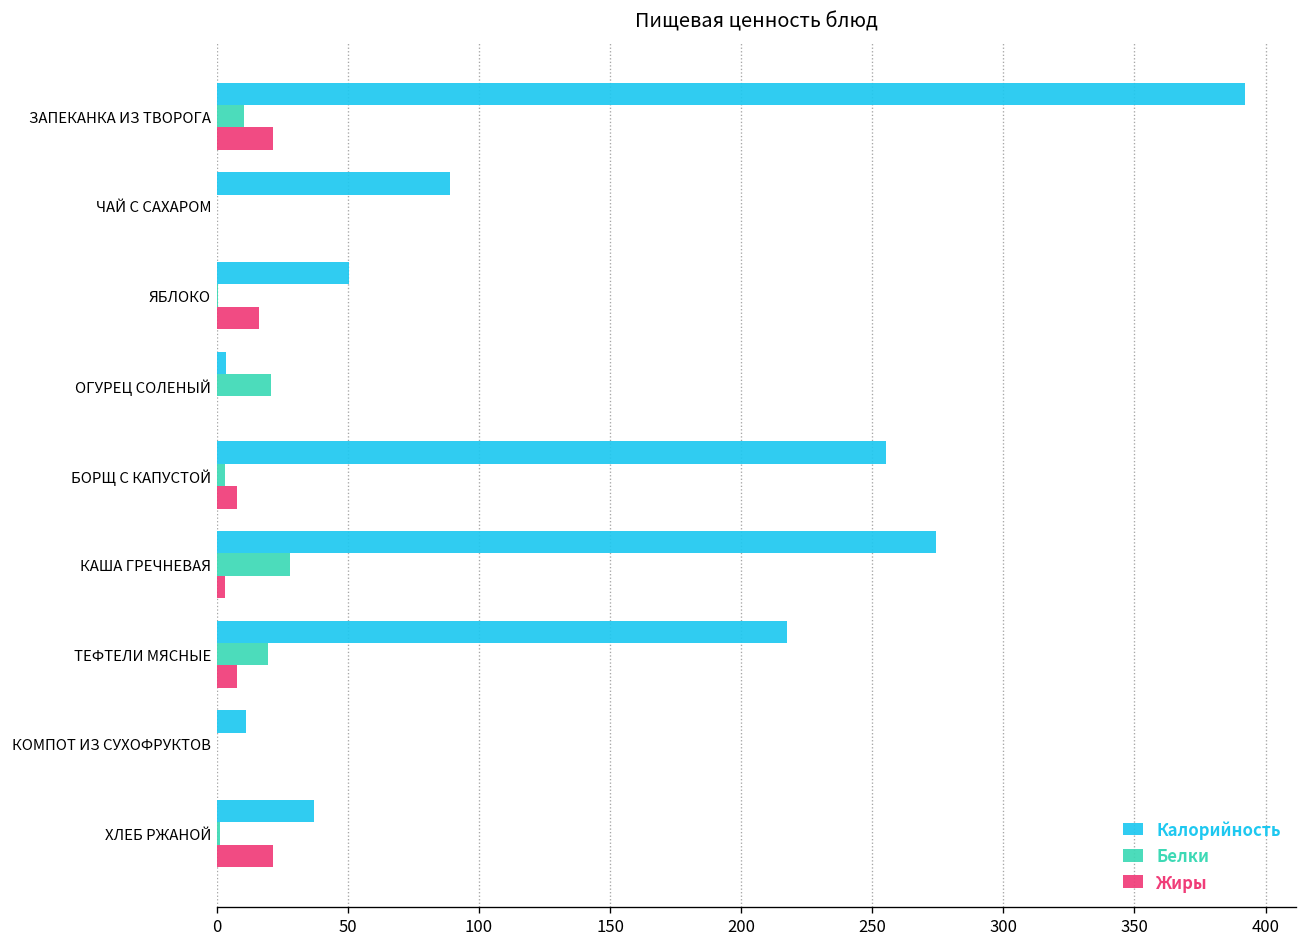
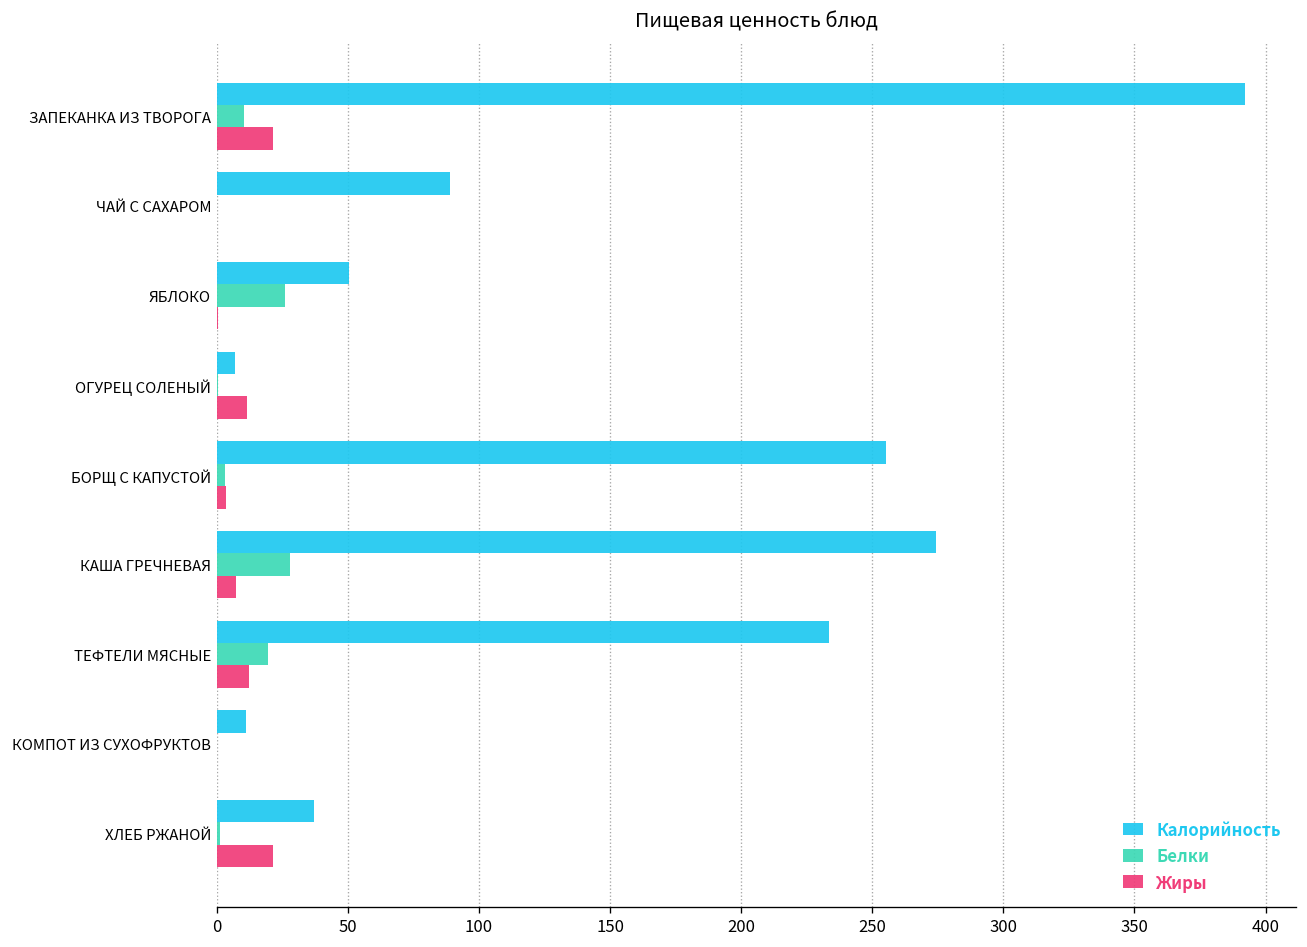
Белки, ЯБЛОКО: 0 -> 26
Жиры, ЯБЛОКО: 16 -> 0
Калорийность, ОГУРЕЦ СОЛЕНЫЙ: 3 -> 7
Белки, ОГУРЕЦ СОЛЕНЫЙ: 21 -> 1
Жиры, ОГУРЕЦ СОЛЕНЫЙ: 0 -> 11
Жиры, БОРЩ С КАПУСТОЙ: 8 -> 4
Жиры, КАША ГРЕЧНЕВАЯ: 3 -> 7
Калорийность, ТЕФТЕЛИ МЯСНЫЕ: 218 -> 233
Жиры, ТЕФТЕЛИ МЯСНЫЕ: 8 -> 12
